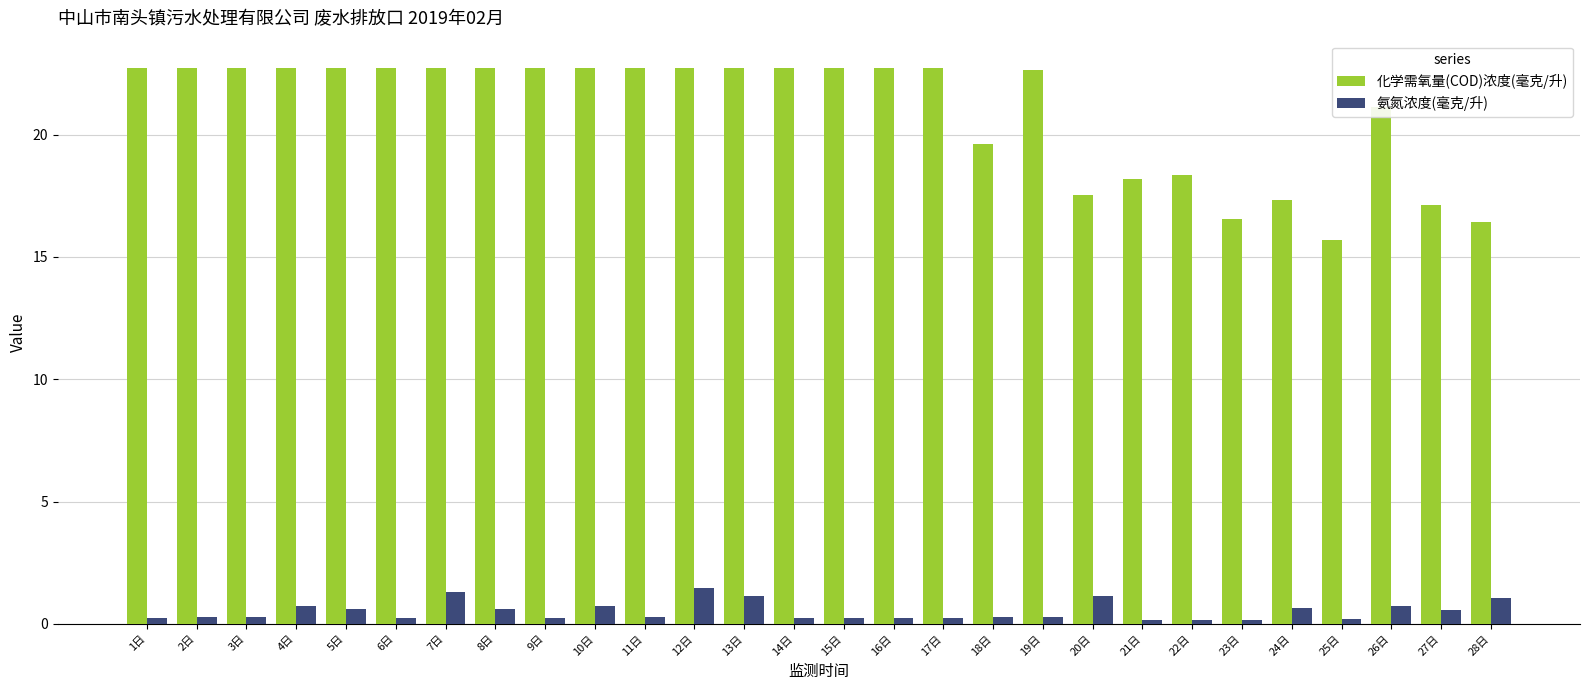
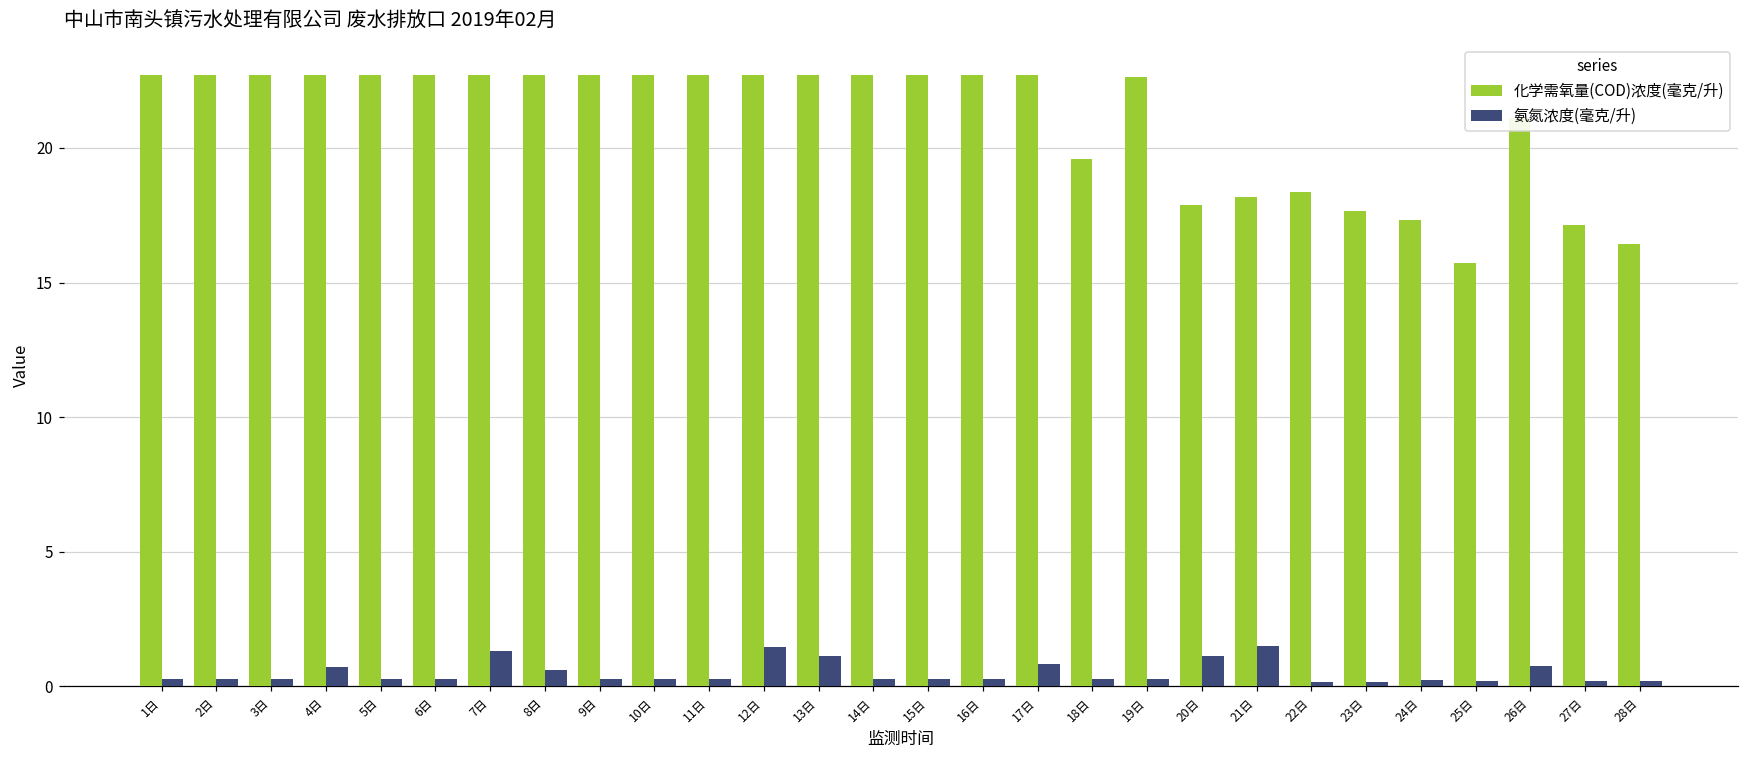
氨氮浓度(毫克/升), 5日: 0.6 -> 0.3
氨氮浓度(毫克/升), 10日: 0.7 -> 0.3
氨氮浓度(毫克/升), 17日: 0.3 -> 0.8
化学需氧量(COD)浓度(毫克/升), 20日: 17.5 -> 17.9
氨氮浓度(毫克/升), 21日: 0.1 -> 1.5
化学需氧量(COD)浓度(毫克/升), 23日: 16.5 -> 17.7
氨氮浓度(毫克/升), 24日: 0.7 -> 0.2
氨氮浓度(毫克/升), 27日: 0.6 -> 0.2
氨氮浓度(毫克/升), 28日: 1.1 -> 0.2
